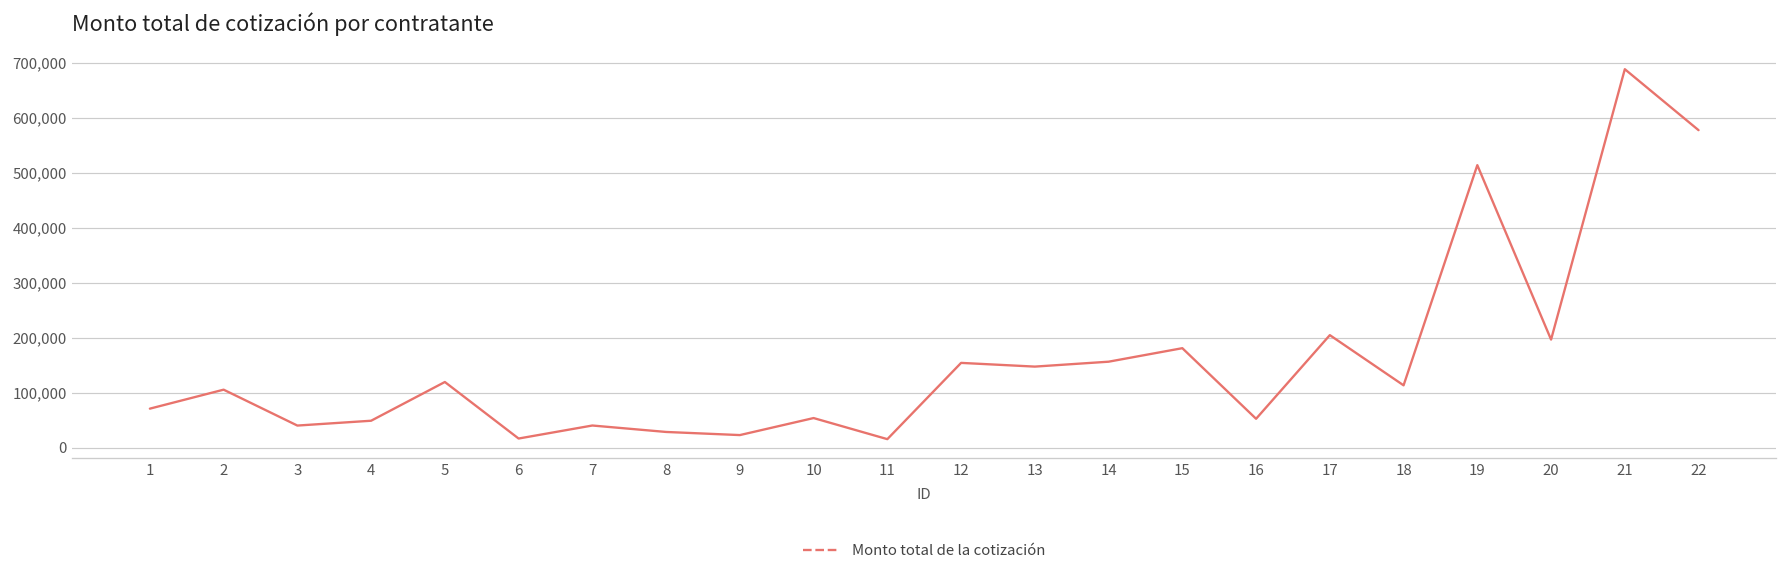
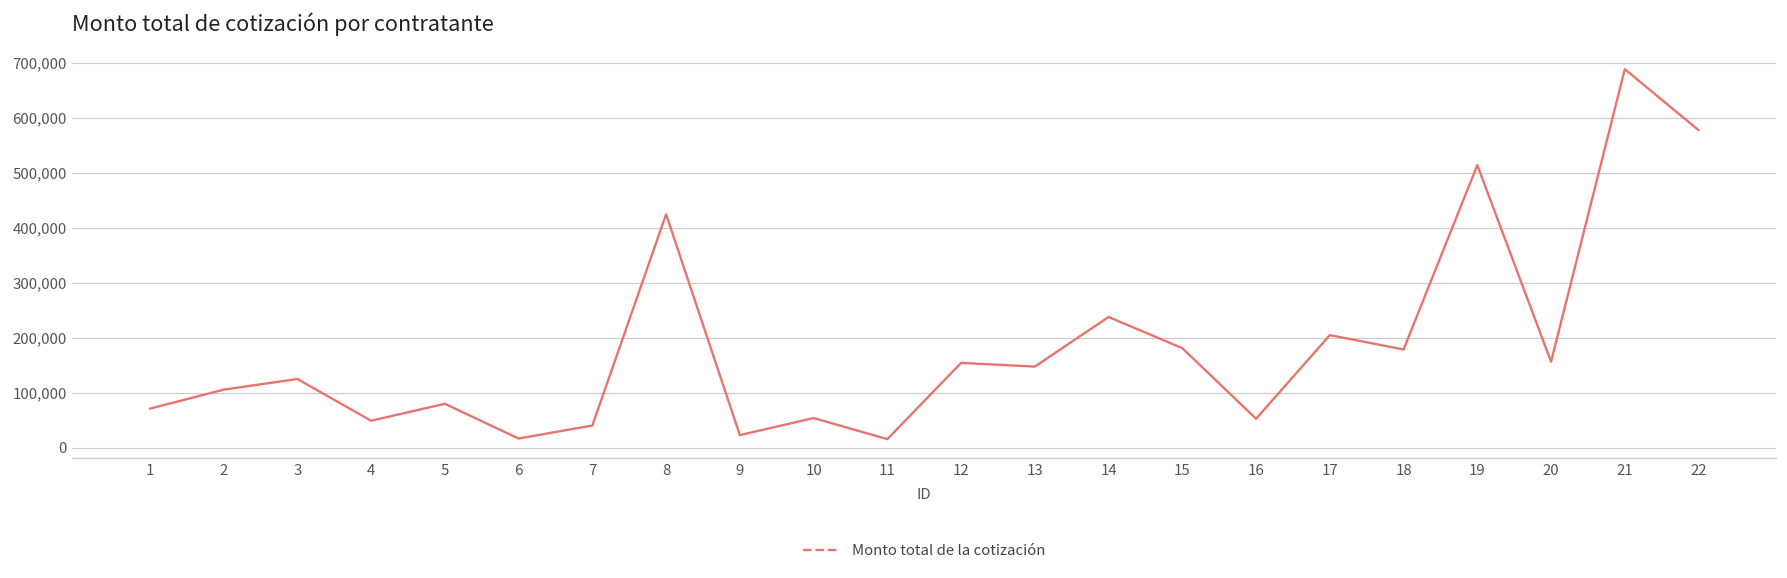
3: 40,000 -> 130,000
5: 120,000 -> 80,000
8: 30,000 -> 420,000
14: 160,000 -> 240,000
18: 110,000 -> 180,000
20: 200,000 -> 160,000
